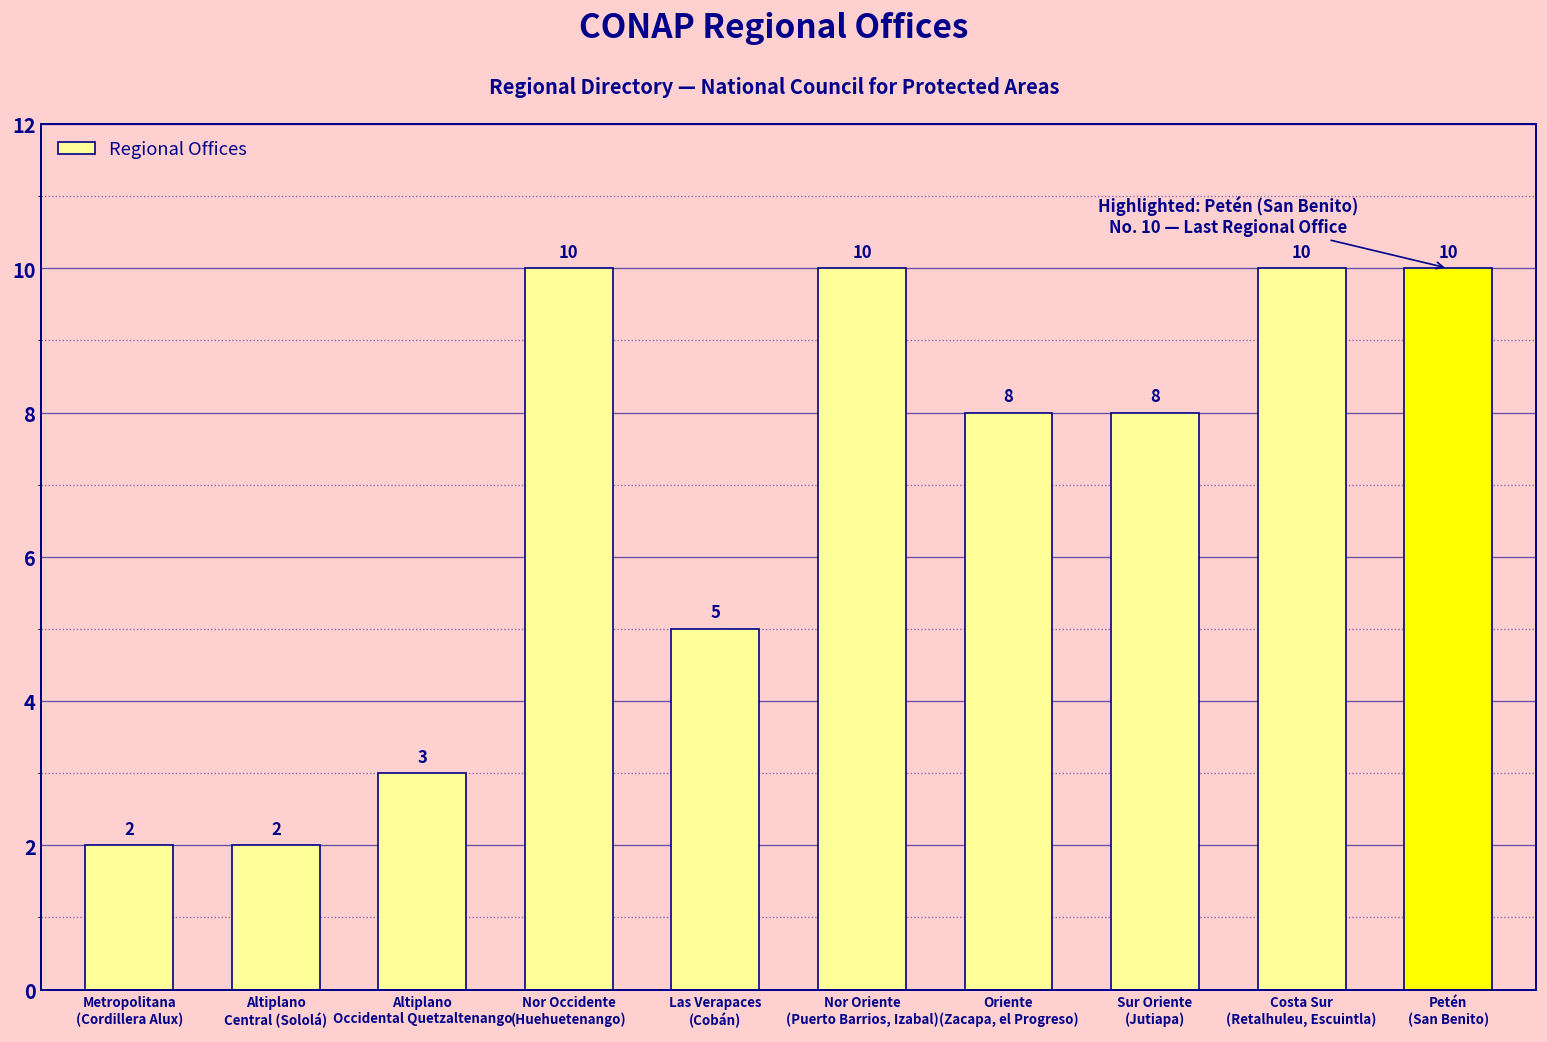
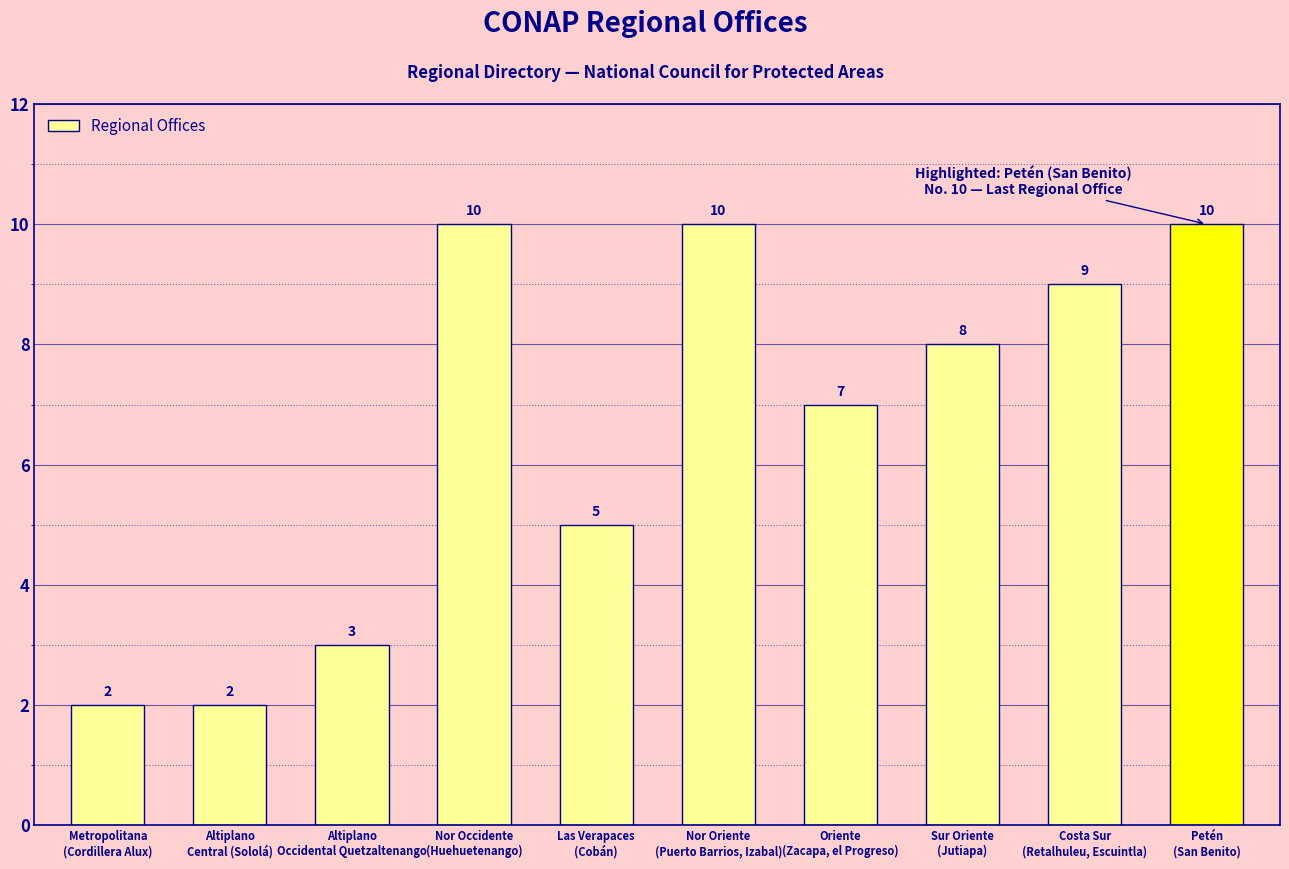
Oriente (Zacapa, el Progreso): 8 -> 7
Costa Sur (Retalhuleu, Escuintla): 10 -> 9
